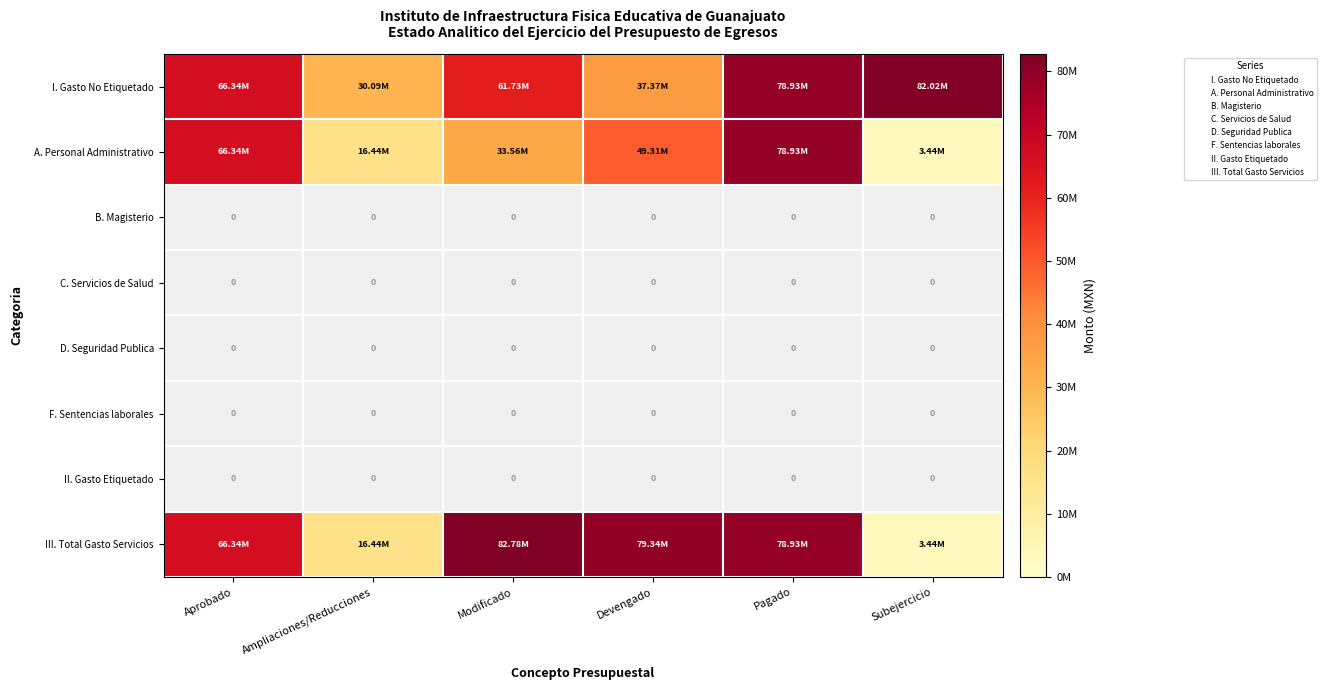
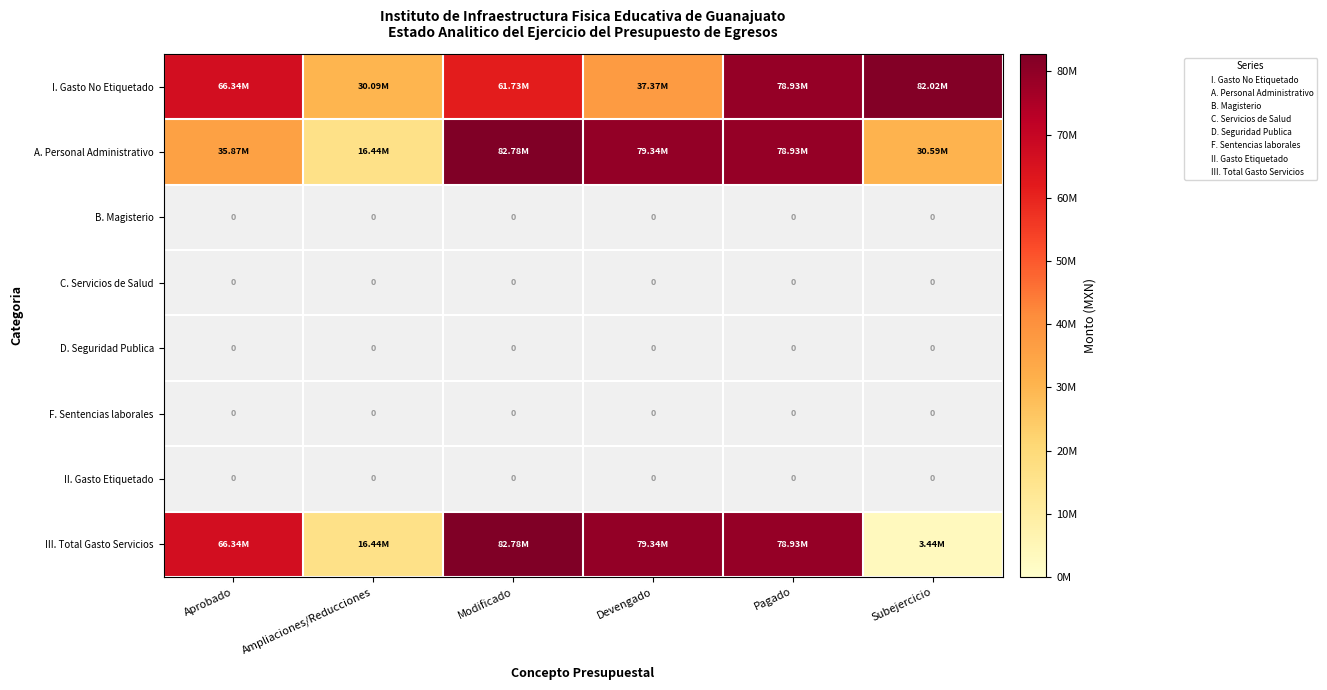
A. Personal Administrativo, Aprobado: 66.34M -> 35.87M
A. Personal Administrativo, Modificado: 33.56M -> 82.78M
A. Personal Administrativo, Devengado: 49.31M -> 79.34M
A. Personal Administrativo, Subejercicio: 3.44M -> 30.59M
